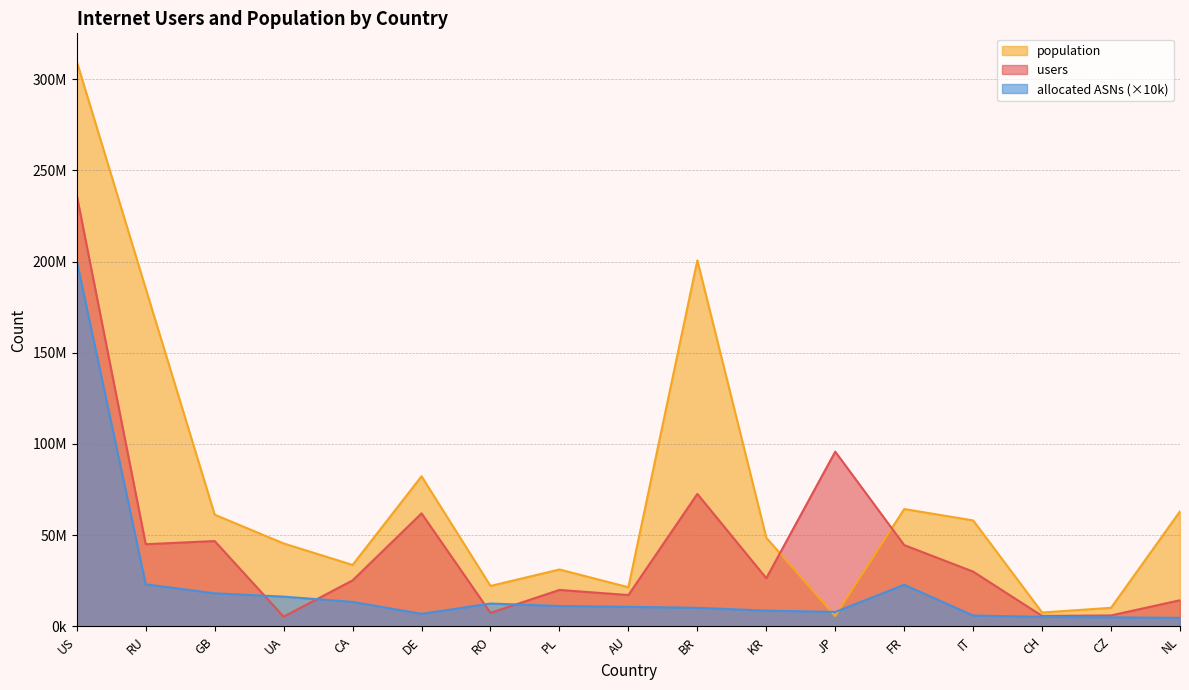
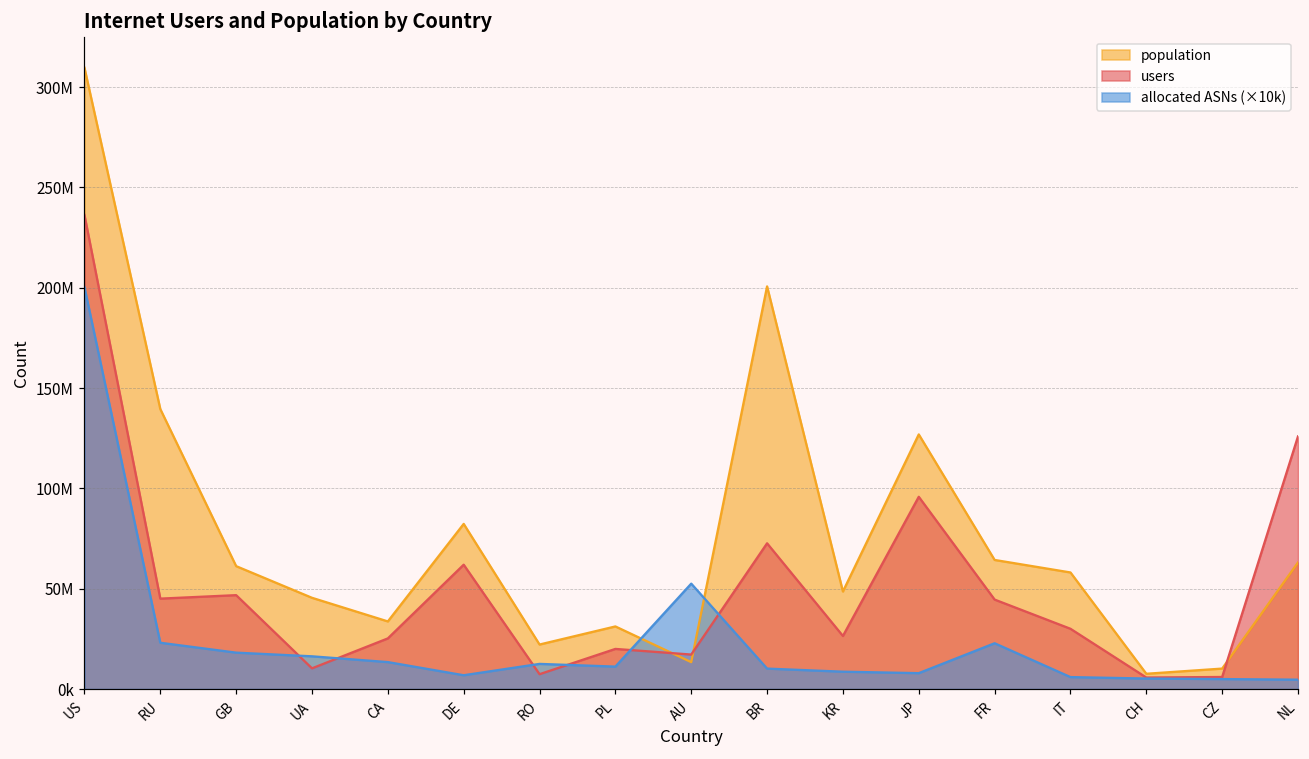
population, RU: 185000000 -> 140000000
users, UA: 5000000 -> 10000000
population, AU: 21000000 -> 13000000
allocated ASNs (×10k), AU: 11000000 -> 53000000
population, JP: 6000000 -> 127000000
users, NL: 14000000 -> 126000000
